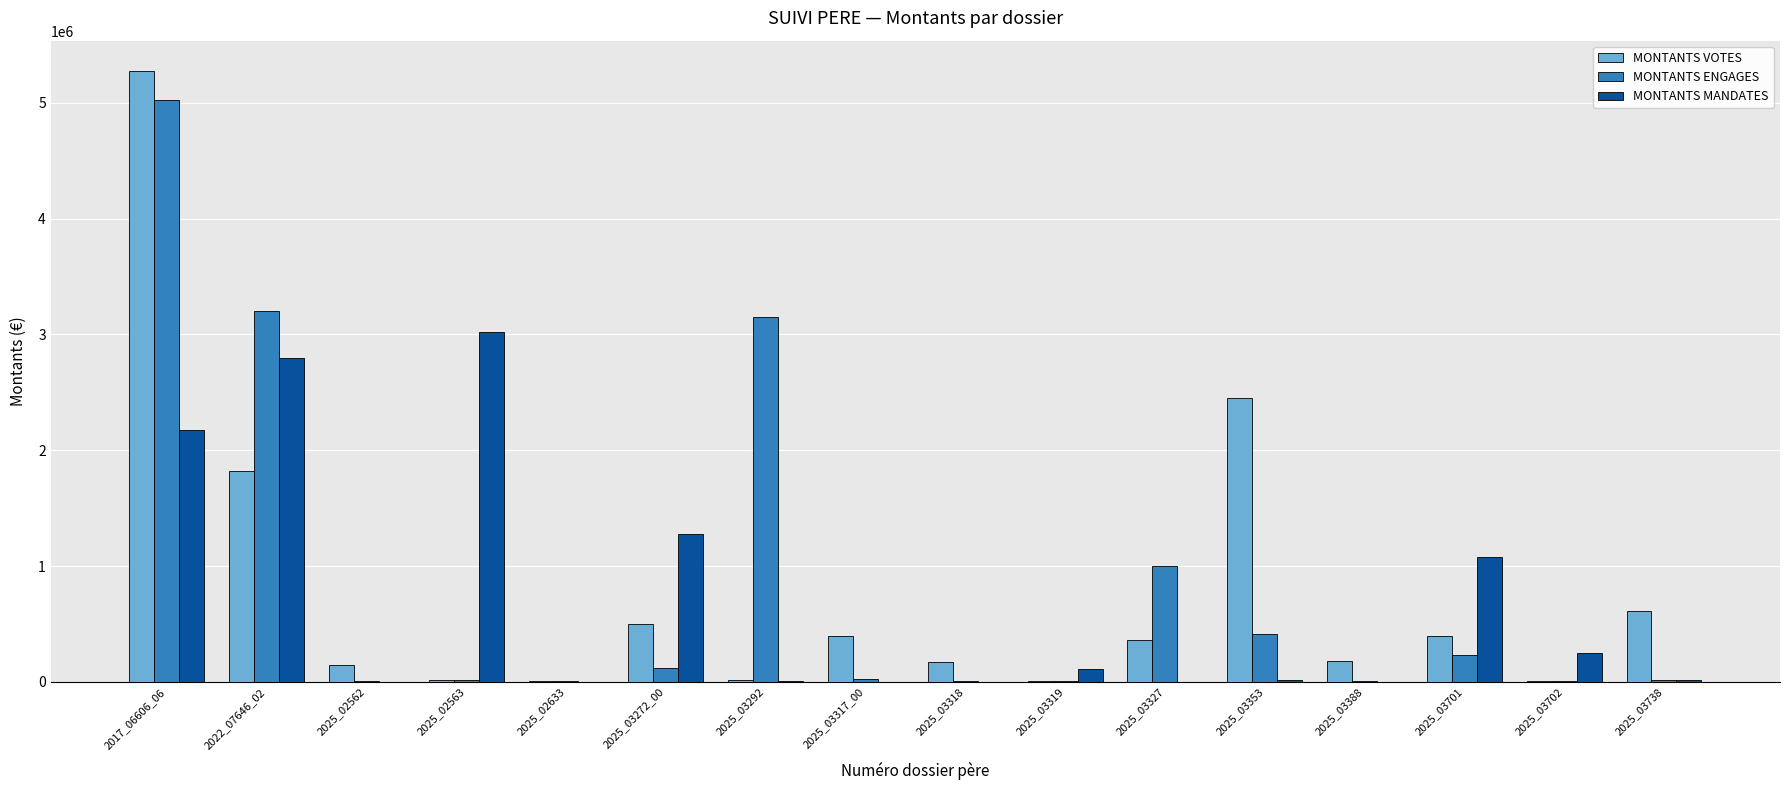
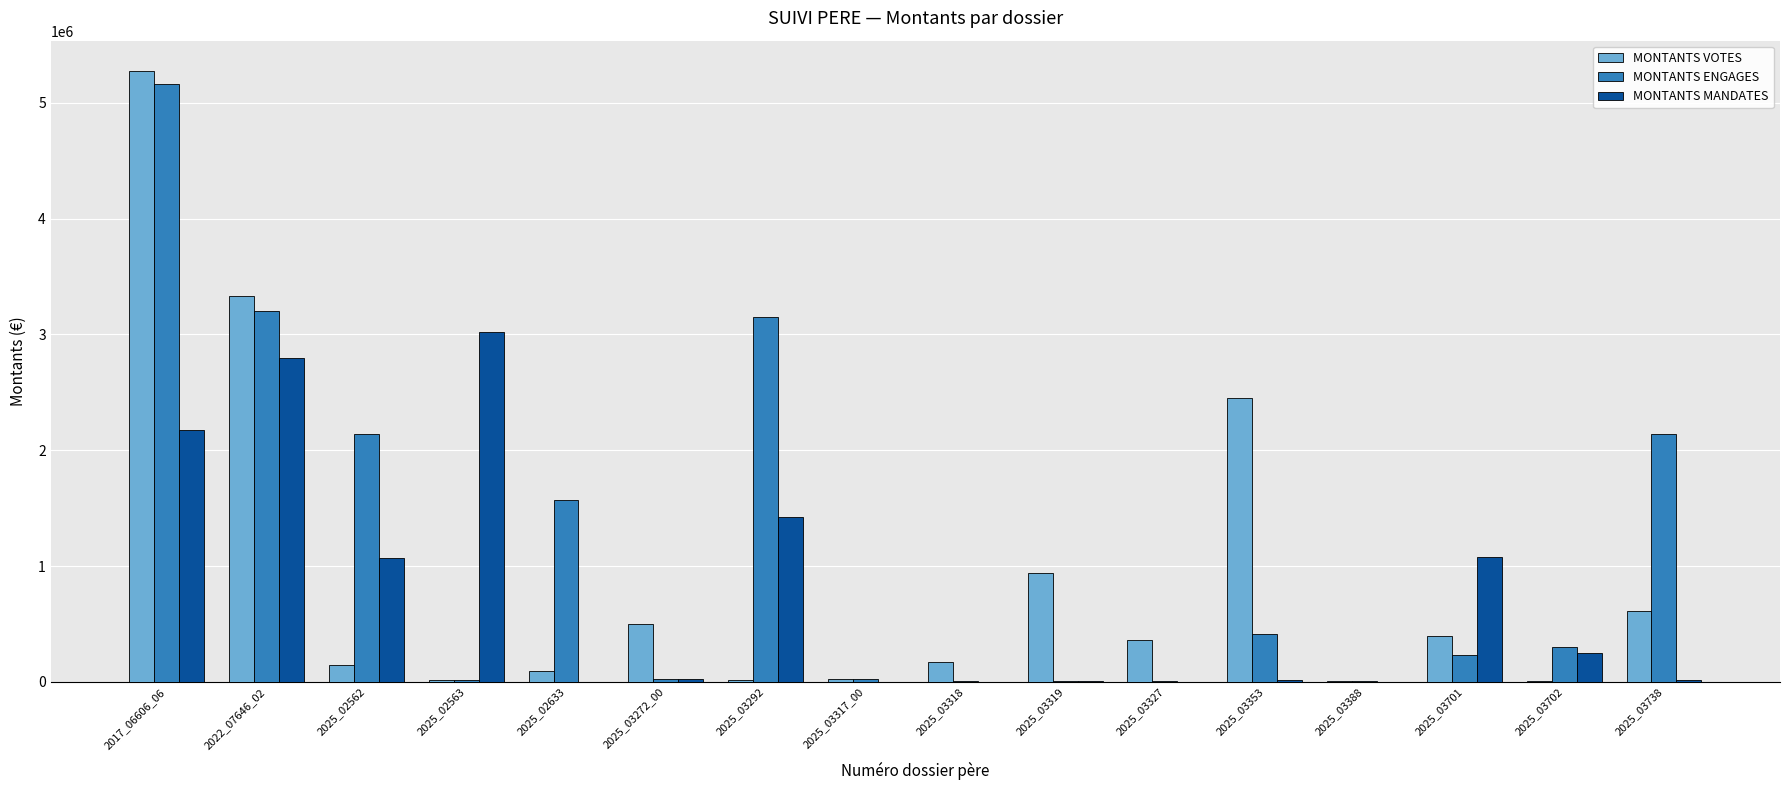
MONTANTS ENGAGES, 2017_06606_06: 5020000 -> 5160000
MONTANTS VOTES, 2022_07646_02: 1820000 -> 3330000
MONTANTS ENGAGES, 2025_02562: 10000 -> 2140000
MONTANTS MANDATES, 2025_02562: 0 -> 1070000
MONTANTS VOTES, 2025_02633: 0 -> 100000
MONTANTS ENGAGES, 2025_02633: 0 -> 1570000
MONTANTS ENGAGES, 2025_03272_00: 120000 -> 20000
MONTANTS MANDATES, 2025_03272_00: 1280000 -> 20000
MONTANTS MANDATES, 2025_03292: 10000 -> 1420000
MONTANTS VOTES, 2025_03317_00: 390000 -> 20000
MONTANTS VOTES, 2025_03319: 10000 -> 940000
MONTANTS MANDATES, 2025_03319: 110000 -> 10000
MONTANTS ENGAGES, 2025_03327: 1000000 -> 10000
MONTANTS VOTES, 2025_03388: 180000 -> 10000
MONTANTS ENGAGES, 2025_03702: 10000 -> 300000
MONTANTS ENGAGES, 2025_03738: 20000 -> 2140000
